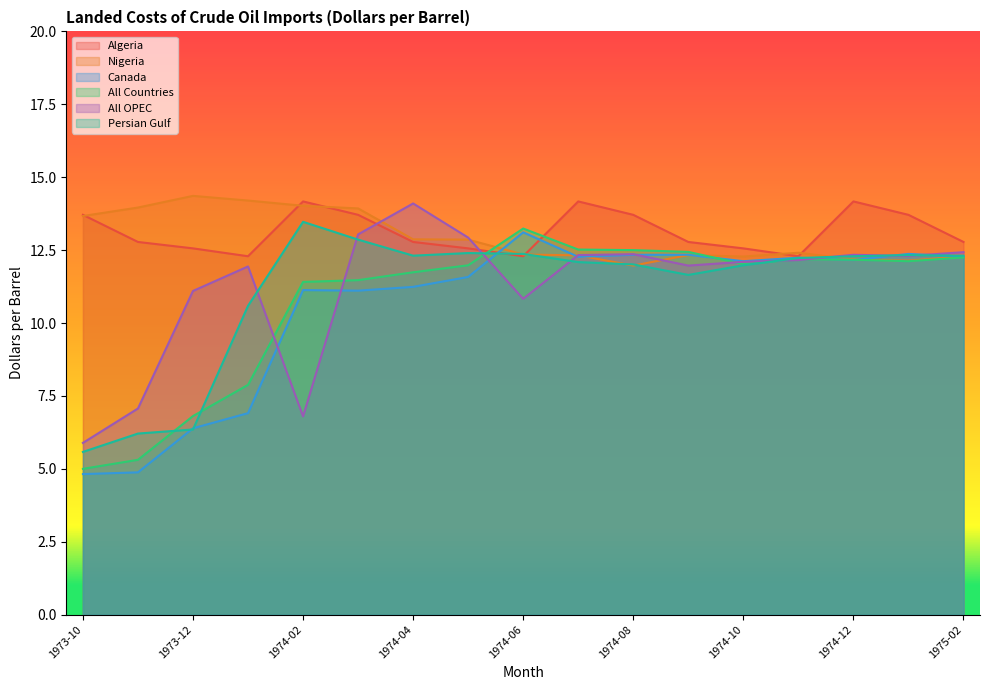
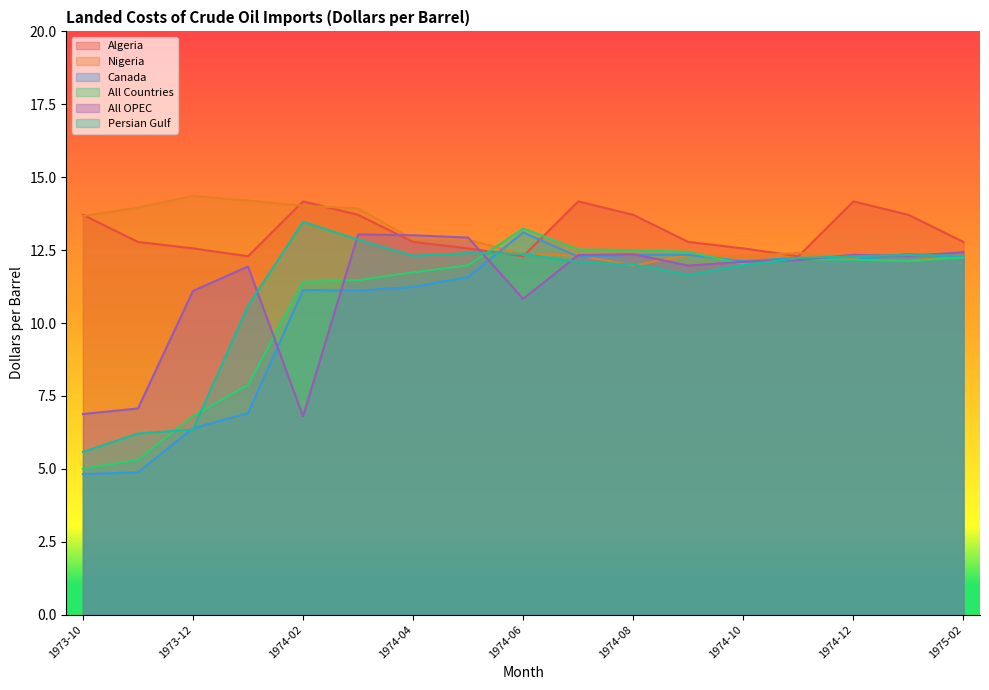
All OPEC, 1973-10: 5.9 -> 6.9
All OPEC, 1974-04: 14.1 -> 13.0
